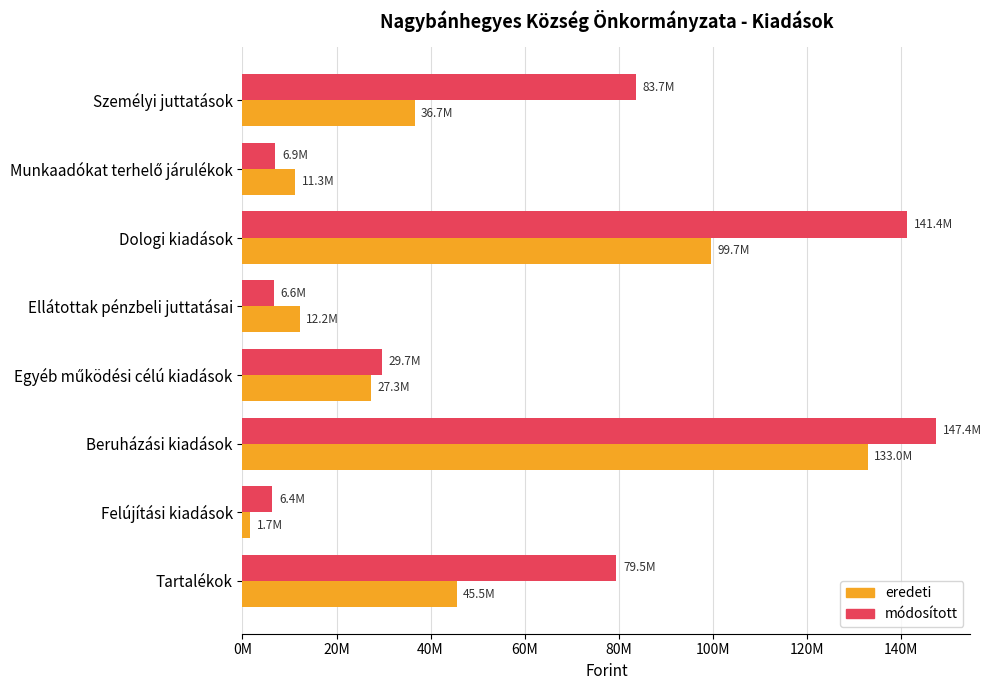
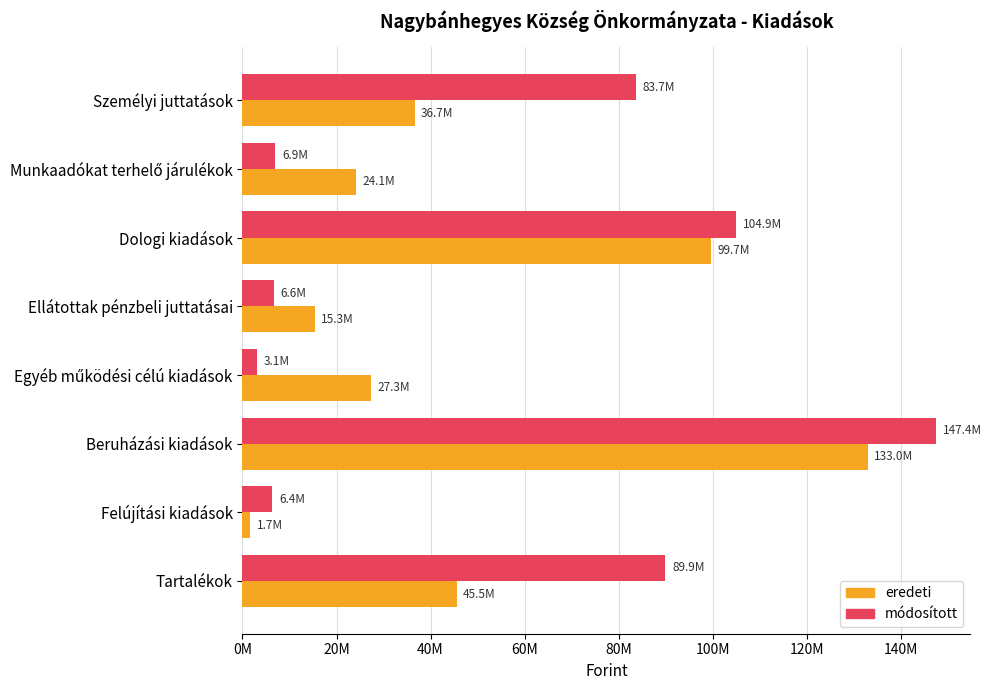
eredeti, Munkaadókat terhelő járulékok: 11.3M -> 24.1M
módosított, Dologi kiadások: 141.4M -> 104.9M
eredeti, Ellátottak pénzbeli juttatásai: 12.2M -> 15.3M
módosított, Egyéb működési célú kiadások: 29.7M -> 3.1M
módosított, Tartalékok: 79.5M -> 89.9M
